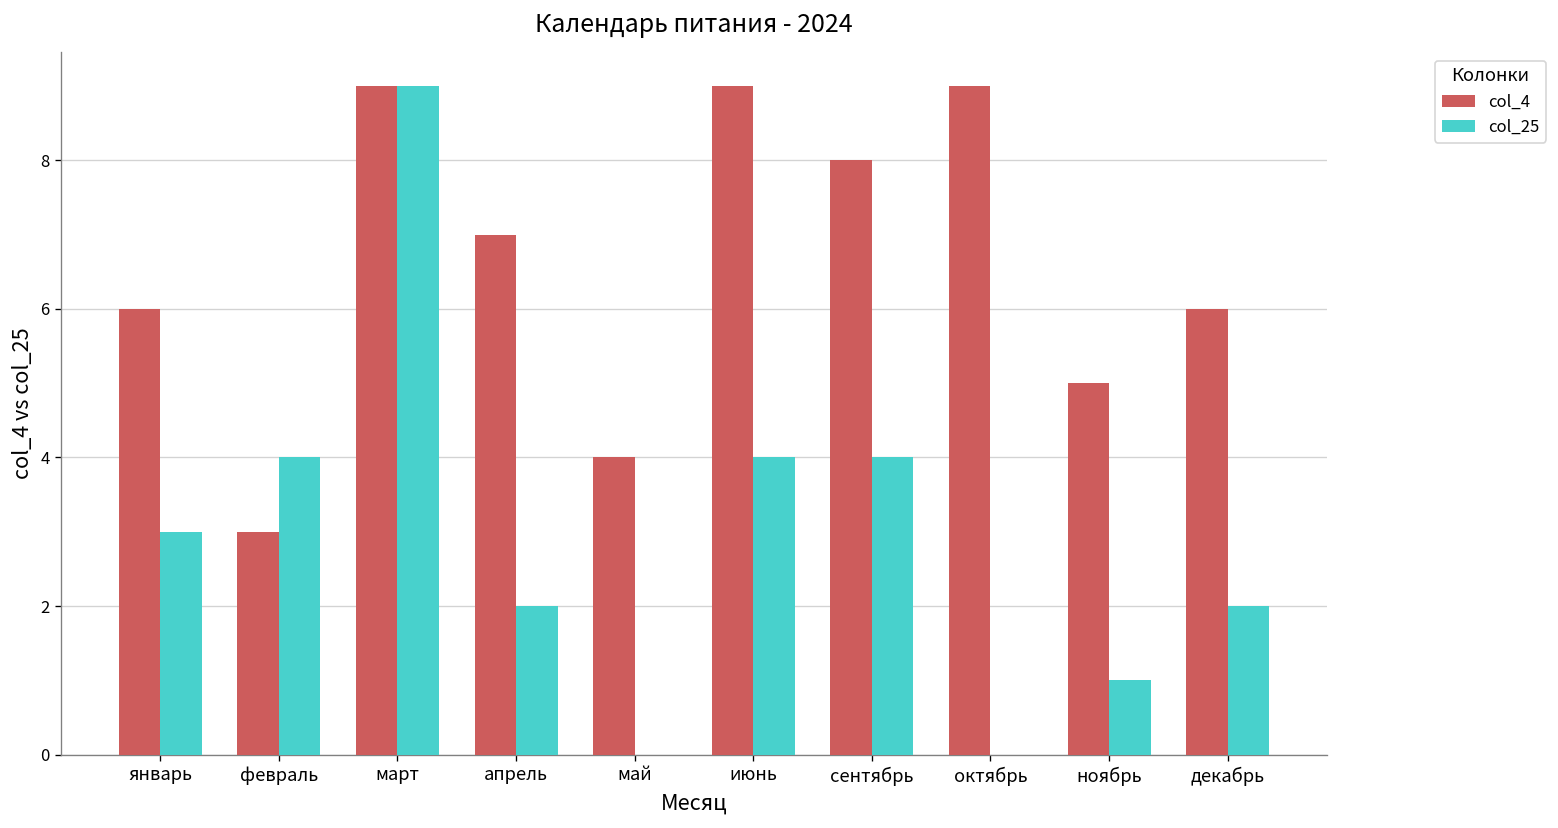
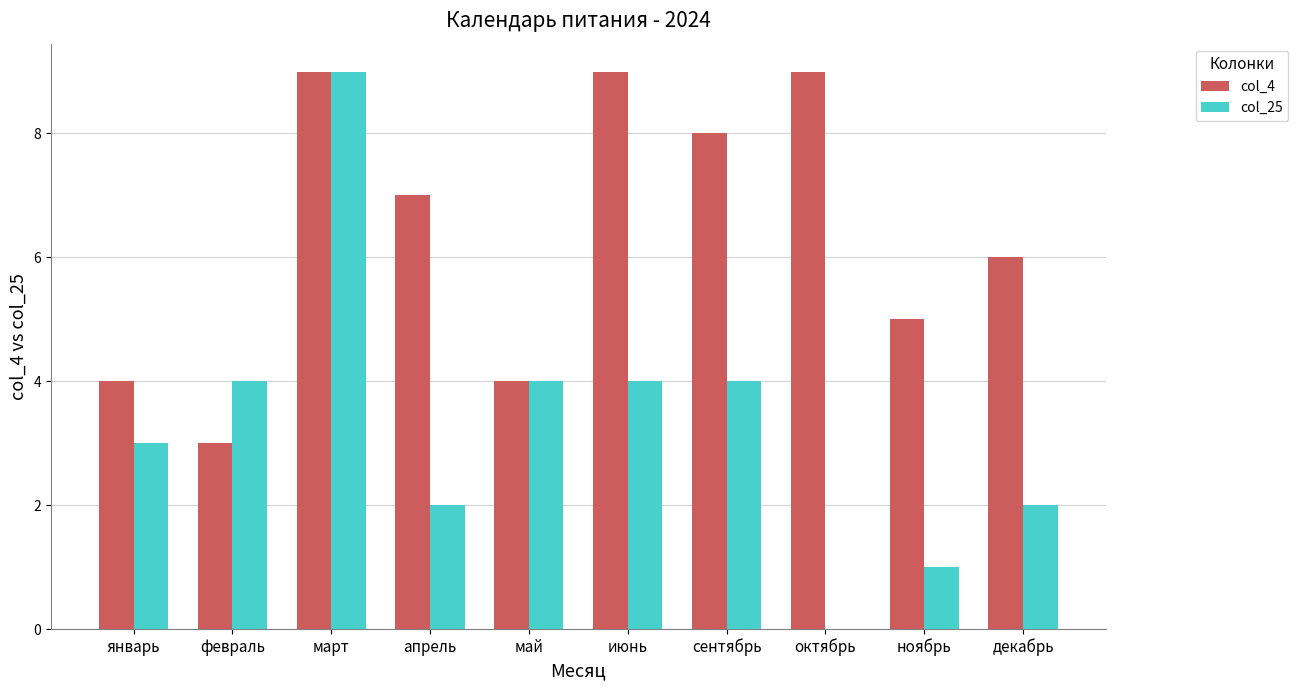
col_4, январь: 6 -> 4
col_25, май: 0 -> 4
